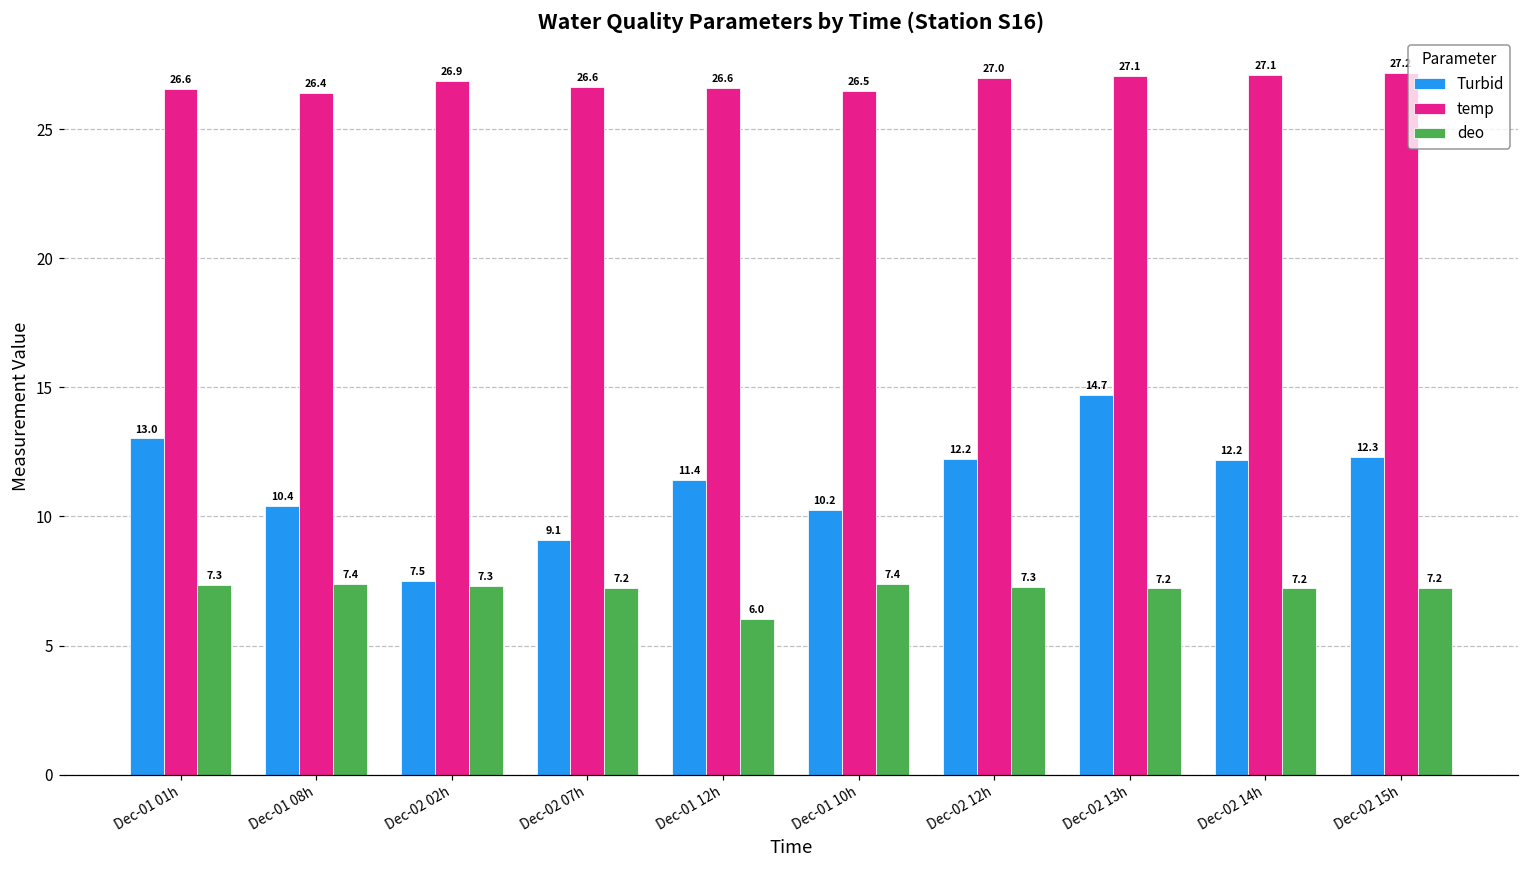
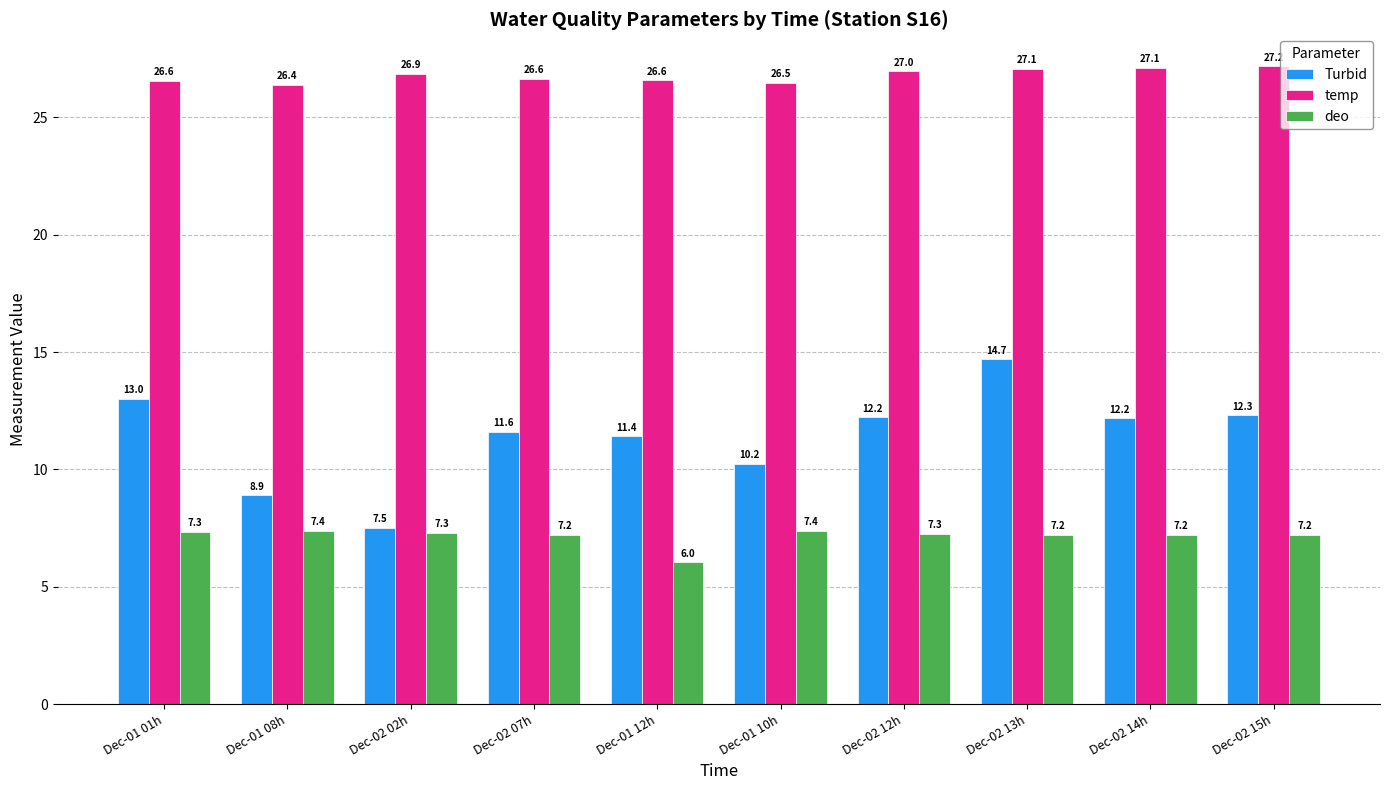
Turbid, Dec-01 08h: 10.4 -> 8.9
Turbid, Dec-02 07h: 9.1 -> 11.6
